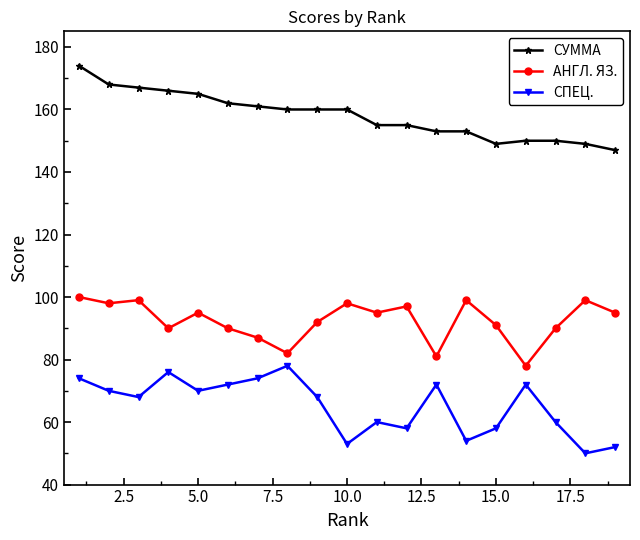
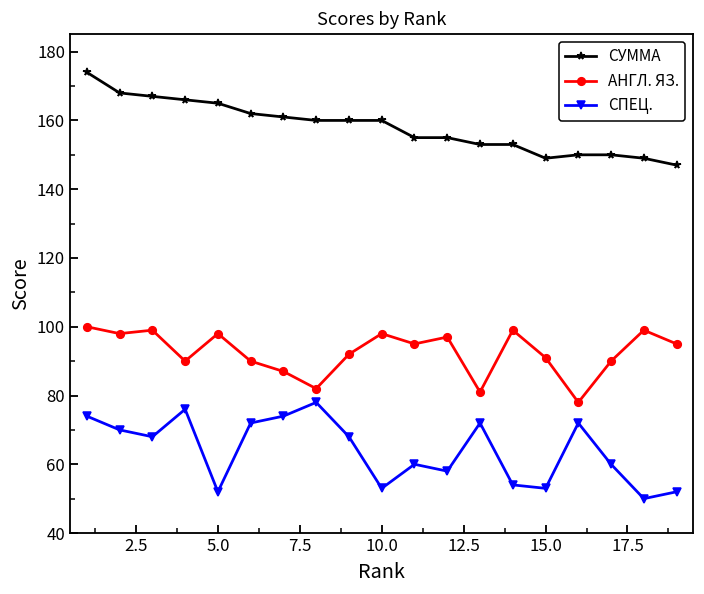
АНГЛ. ЯЗ., 5.0: 95 -> 98
СПЕЦ., 5.0: 70 -> 52
СПЕЦ., 15.0: 58 -> 53
